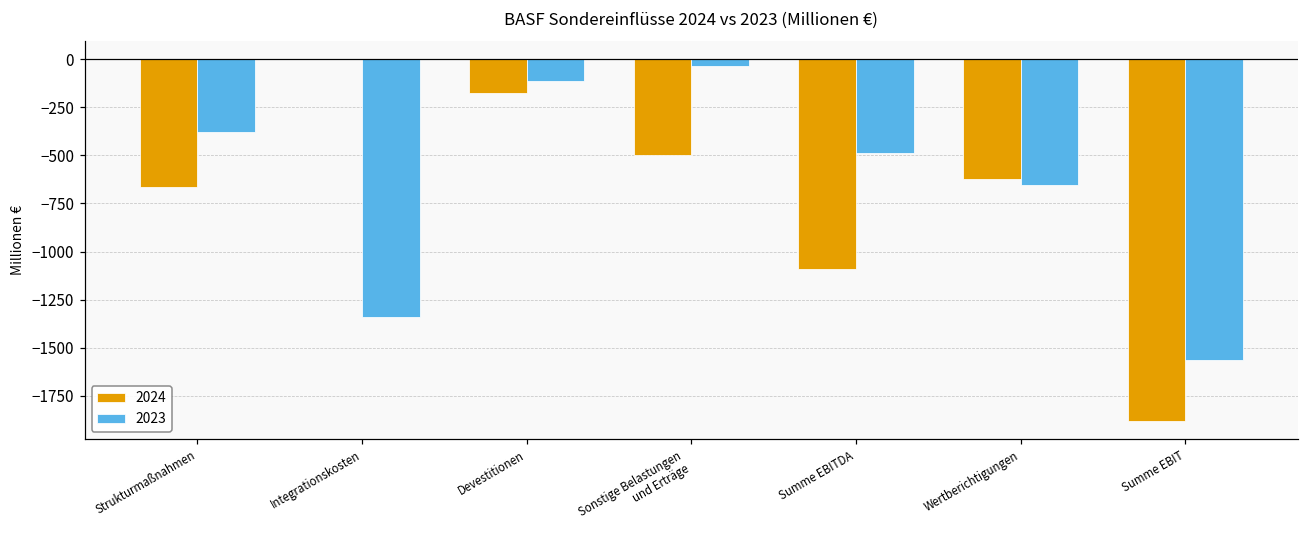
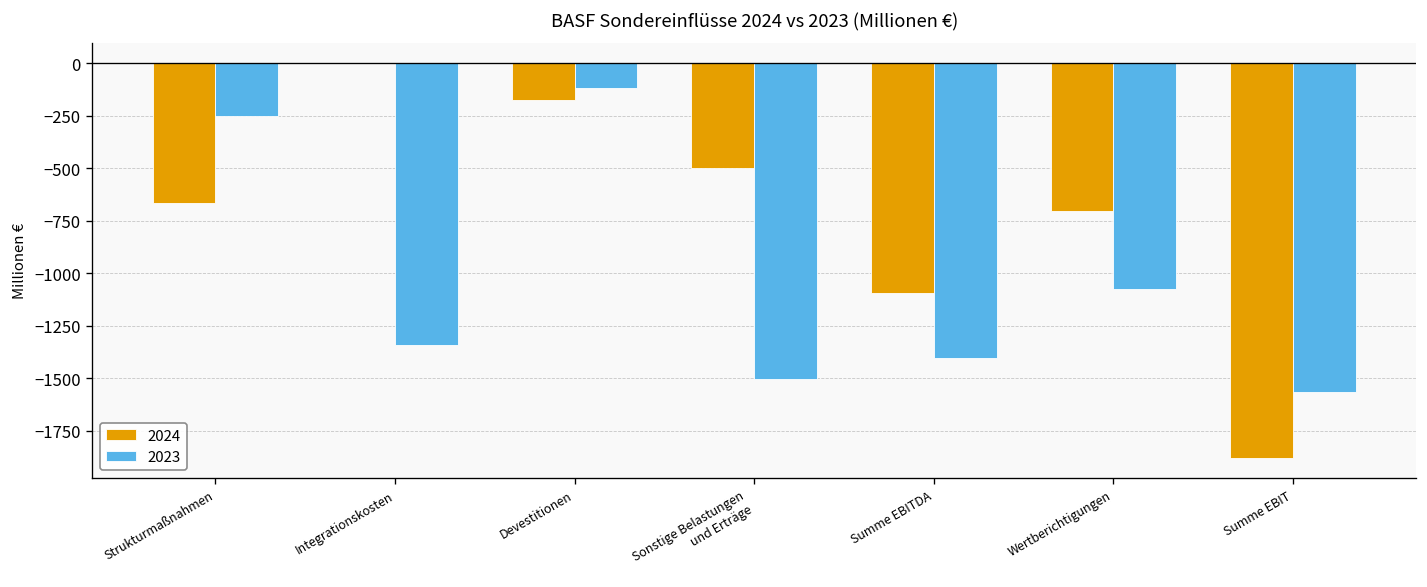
2023, Strukturmaßnahmen: -380 -> -250
2023, Sonstige Belastungen und Erträge: -40 -> -1500
2023, Summe EBITDA: -490 -> -1400
2024, Wertberichtigungen: -630 -> -700
2023, Wertberichtigungen: -660 -> -1080
